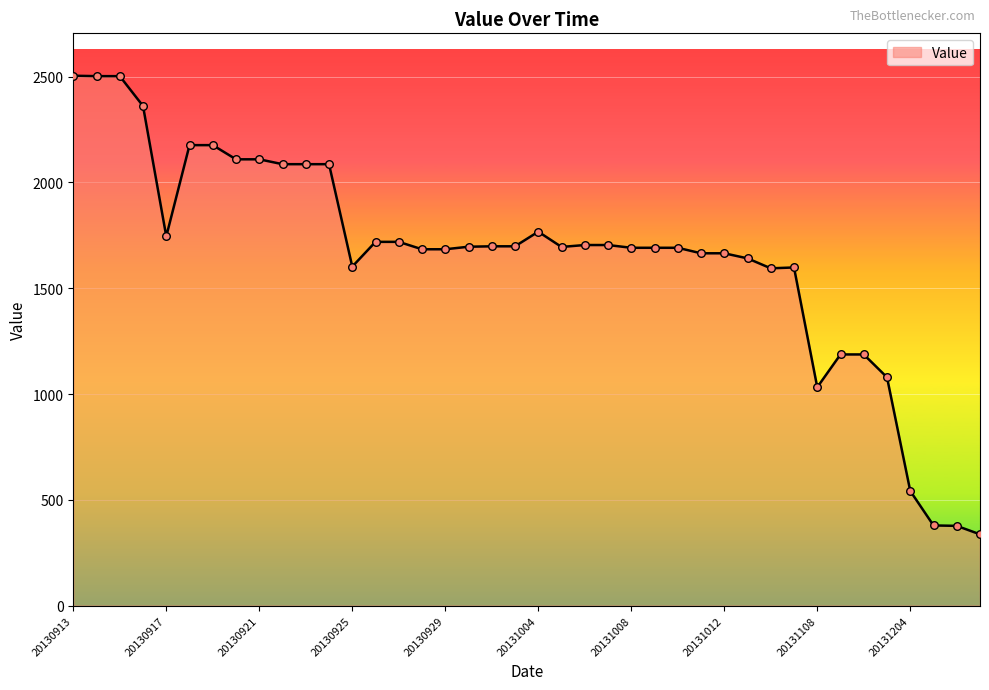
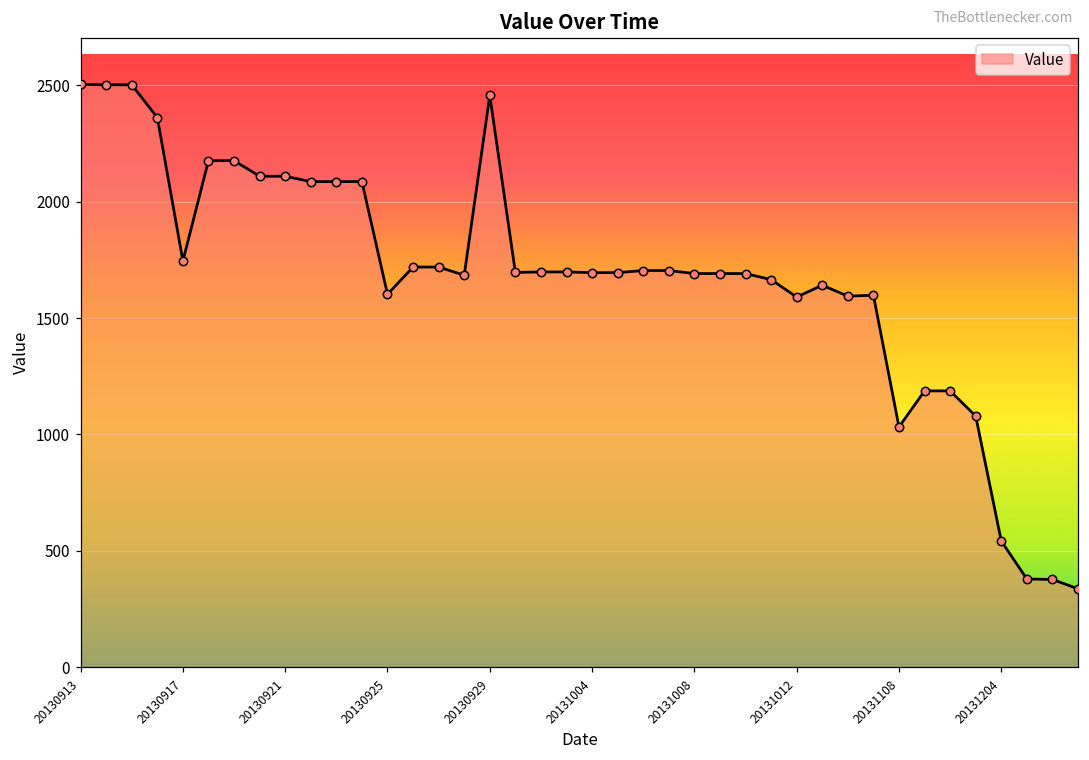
20130929: 1680 -> 2460
20131004: 1770 -> 1700
20131012: 1670 -> 1590
